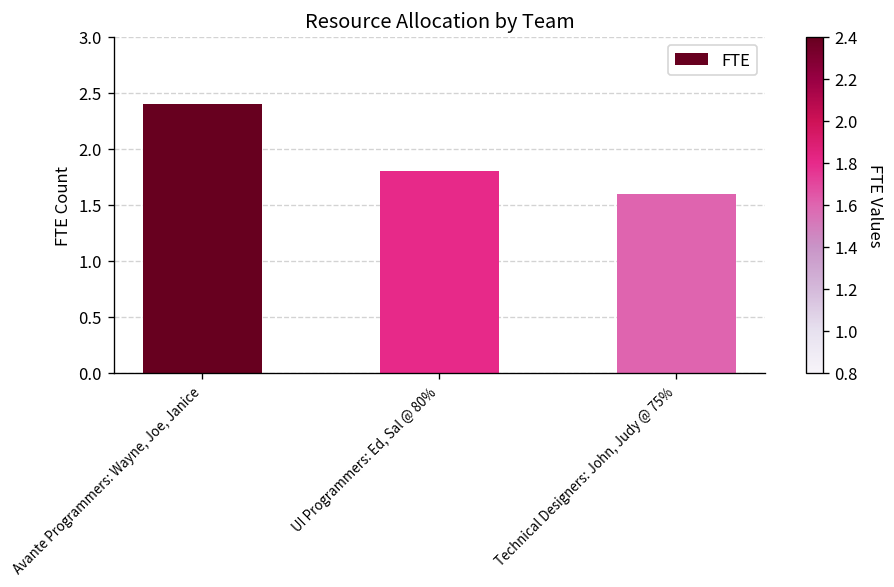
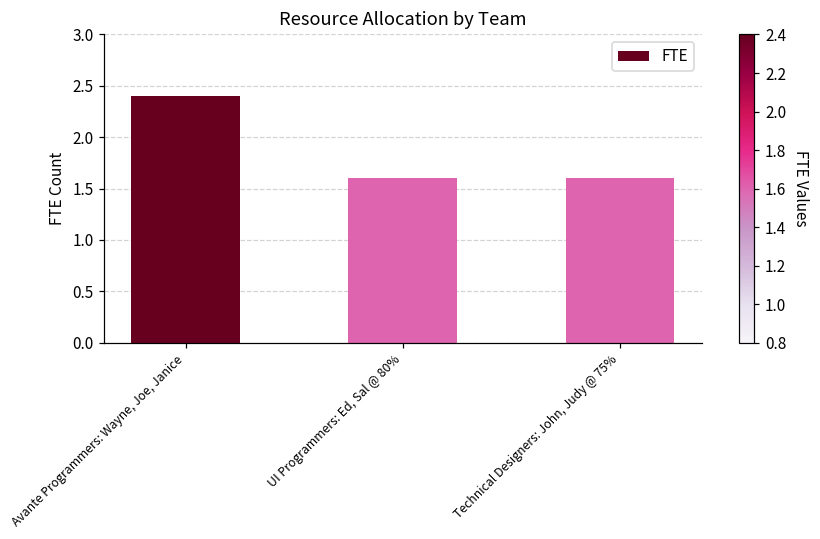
UI Programmers: Ed, Sal @ 80%: 1.8 -> 1.6
